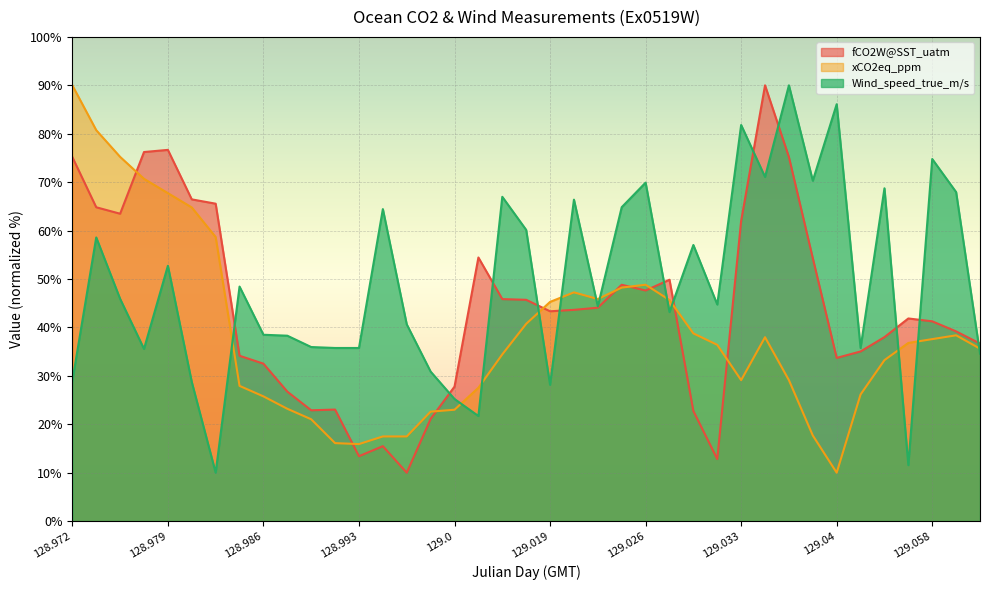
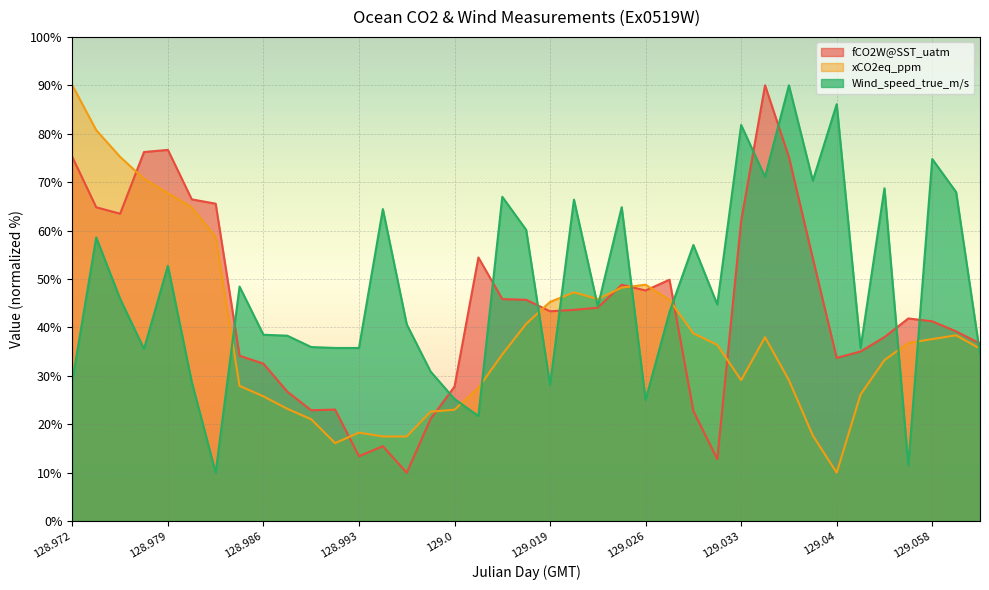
xCO2eq_ppm, 128.993: 16% -> 18%
Wind_speed_true_m/s, 129.026: 70% -> 25%
